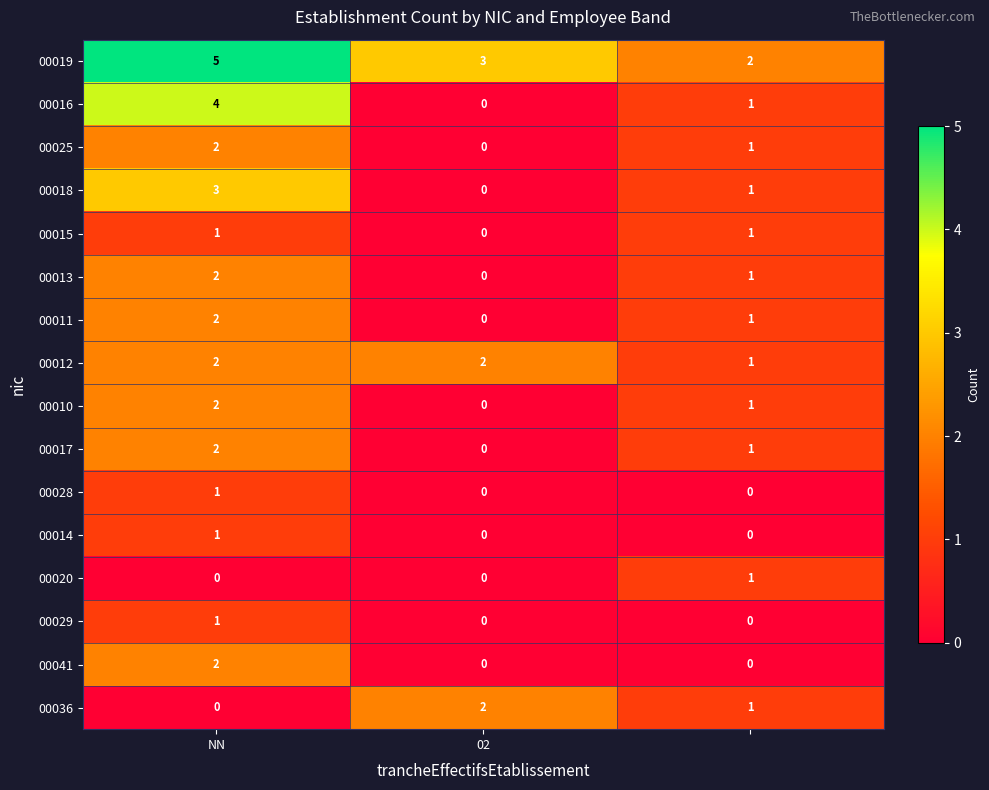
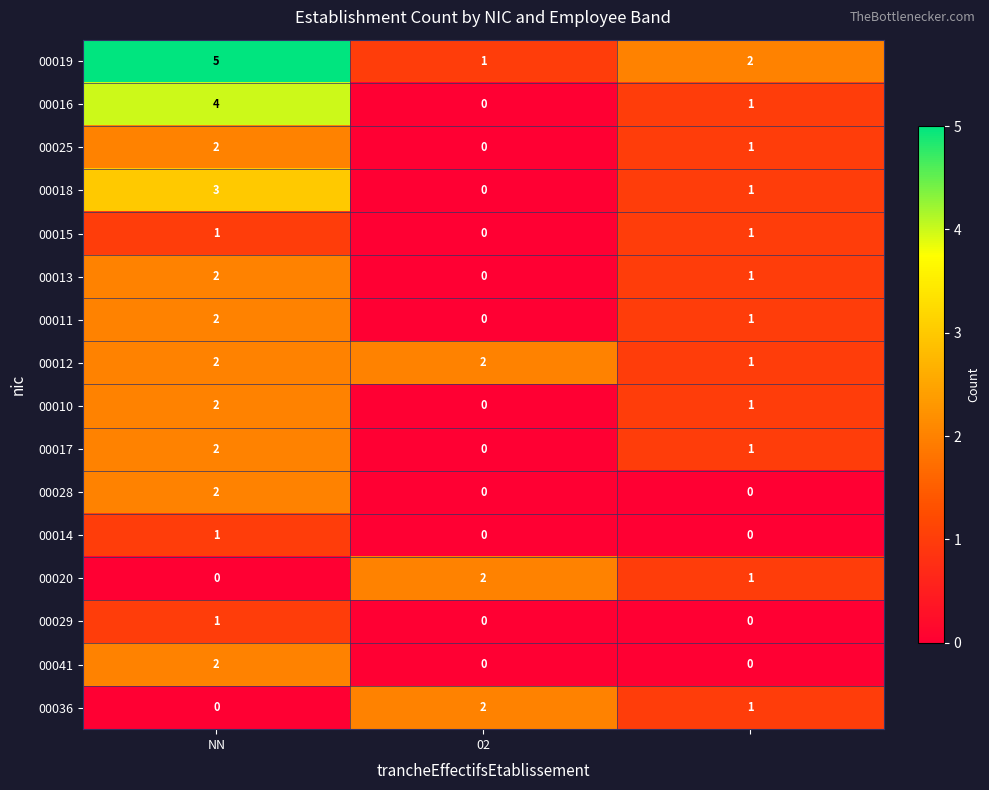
00019, 02: 3 -> 1
00028, NN: 1 -> 2
00020, 02: 0 -> 2
